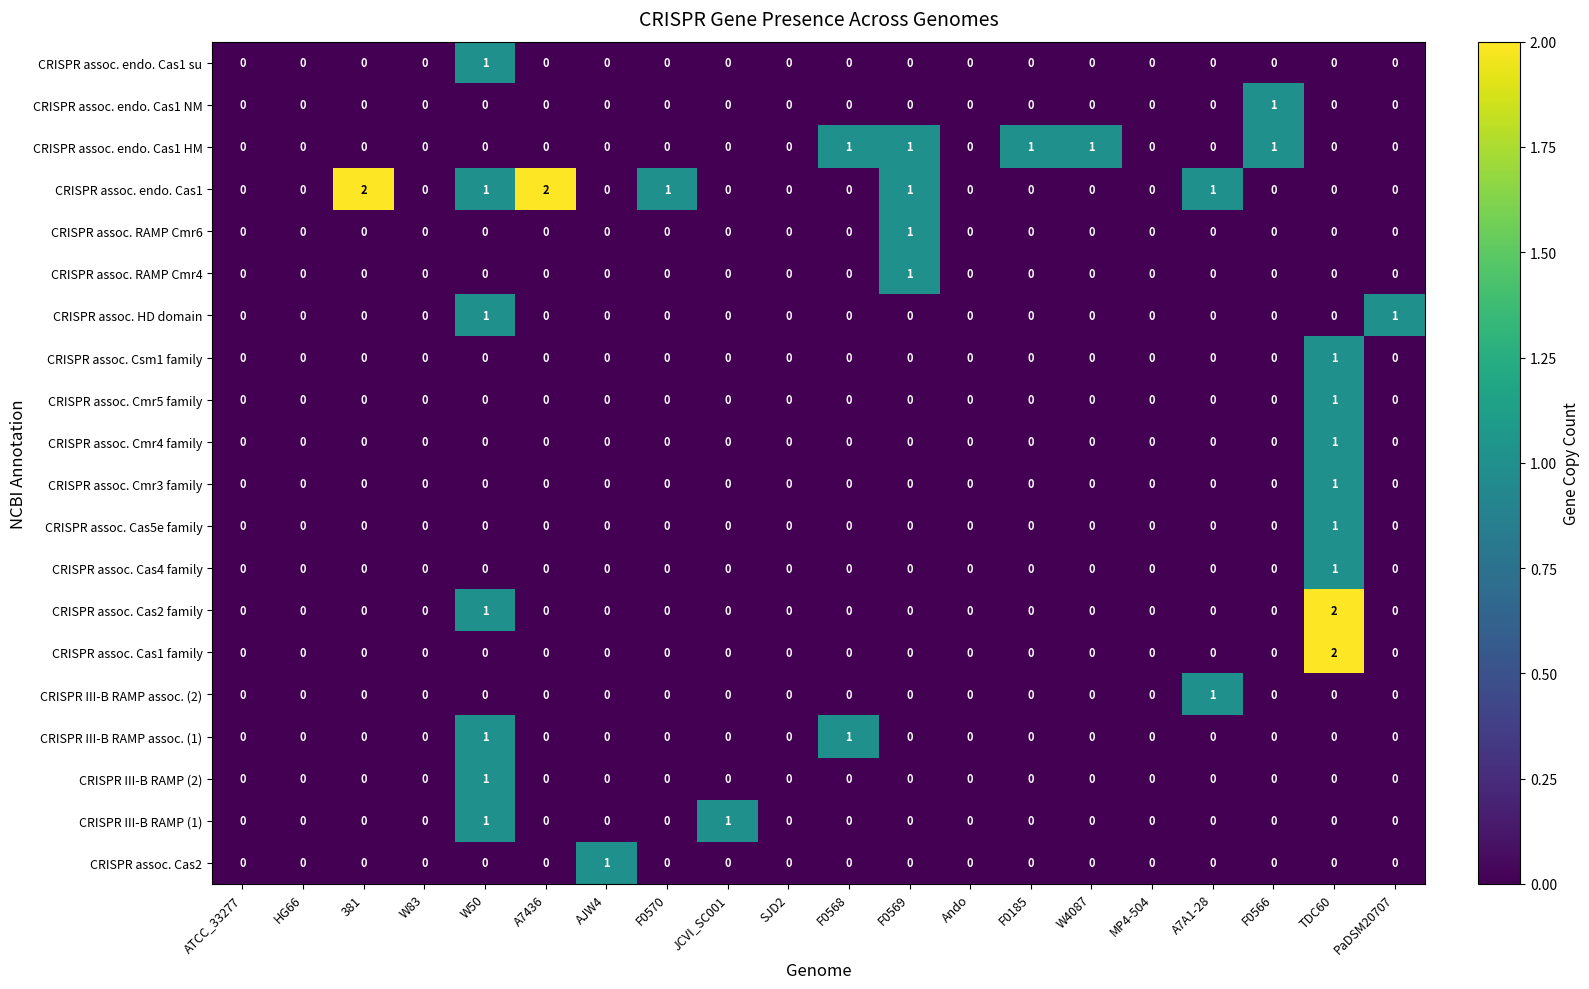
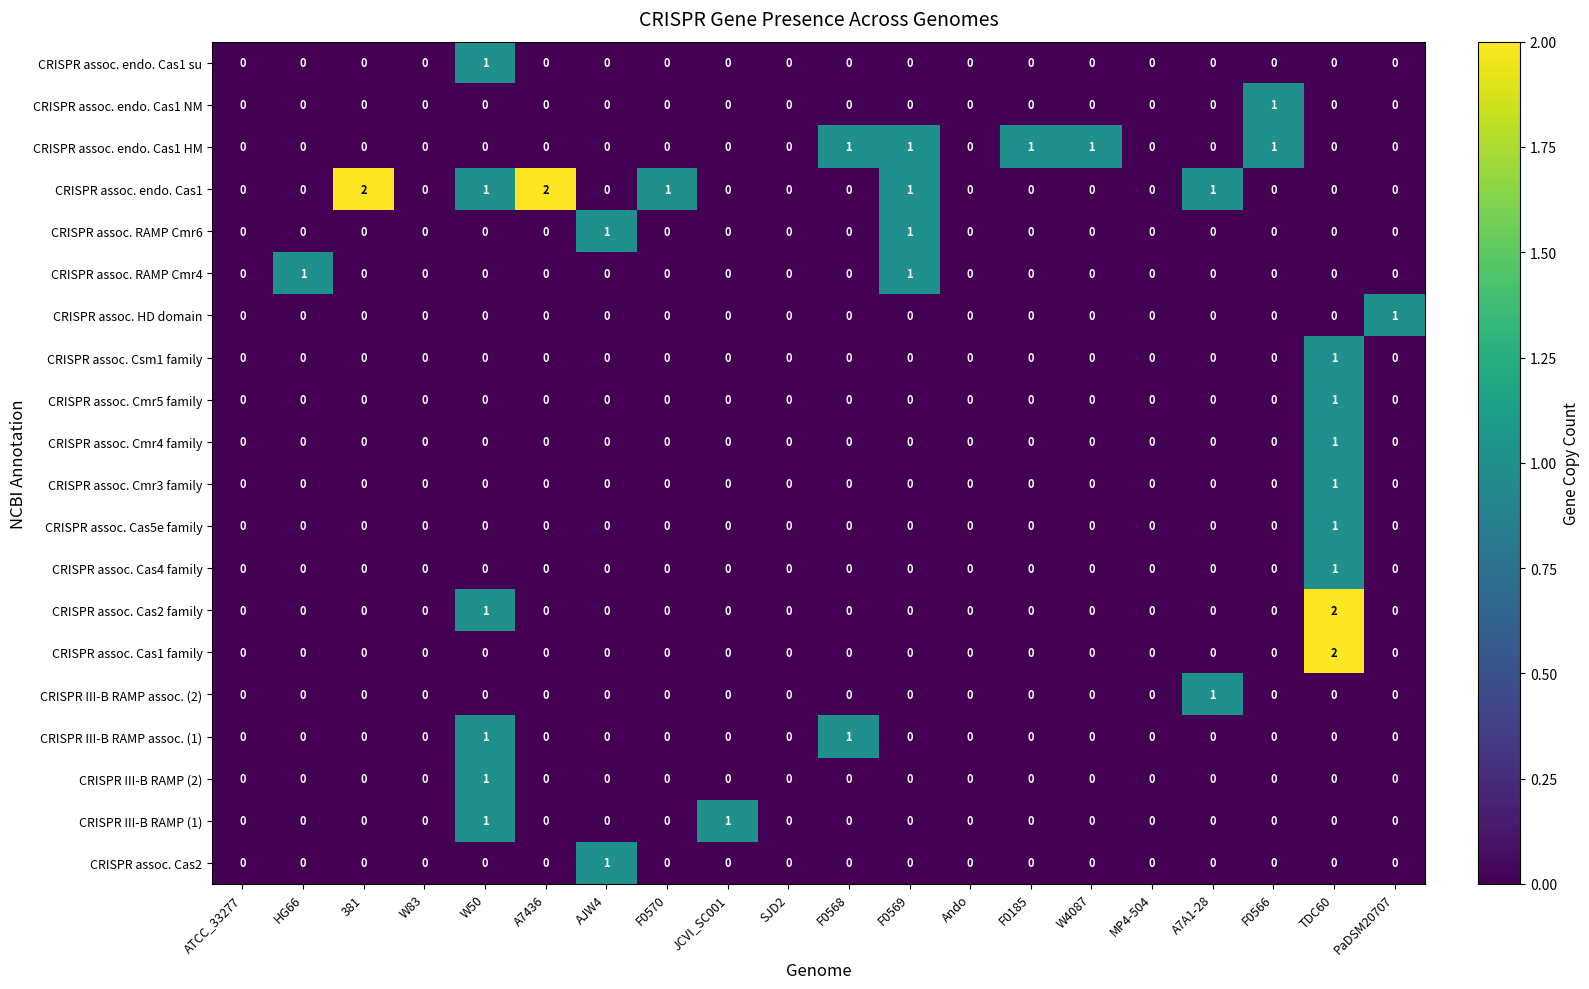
CRISPR assoc. RAMP Cmr6, AJW4: 0 -> 1
CRISPR assoc. RAMP Cmr4, HG66: 0 -> 1
CRISPR assoc. HD domain, W50: 1 -> 0
